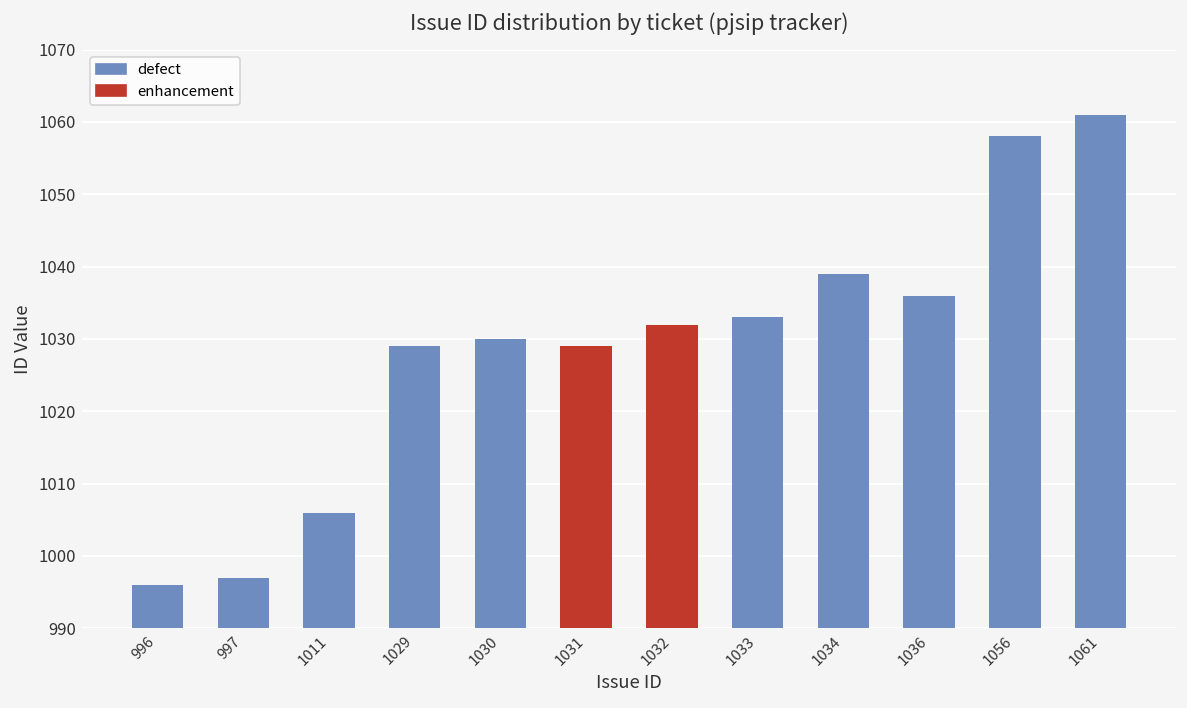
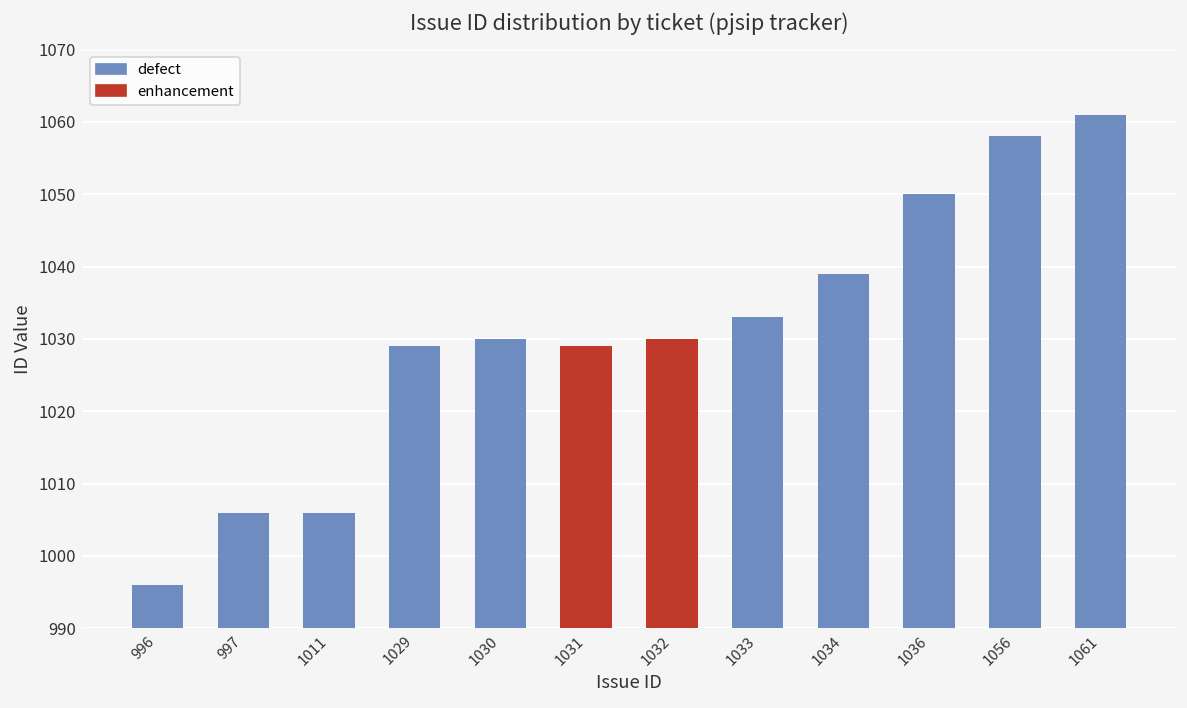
997: 997 -> 1006
1032: 1032 -> 1030
1036: 1036 -> 1050
